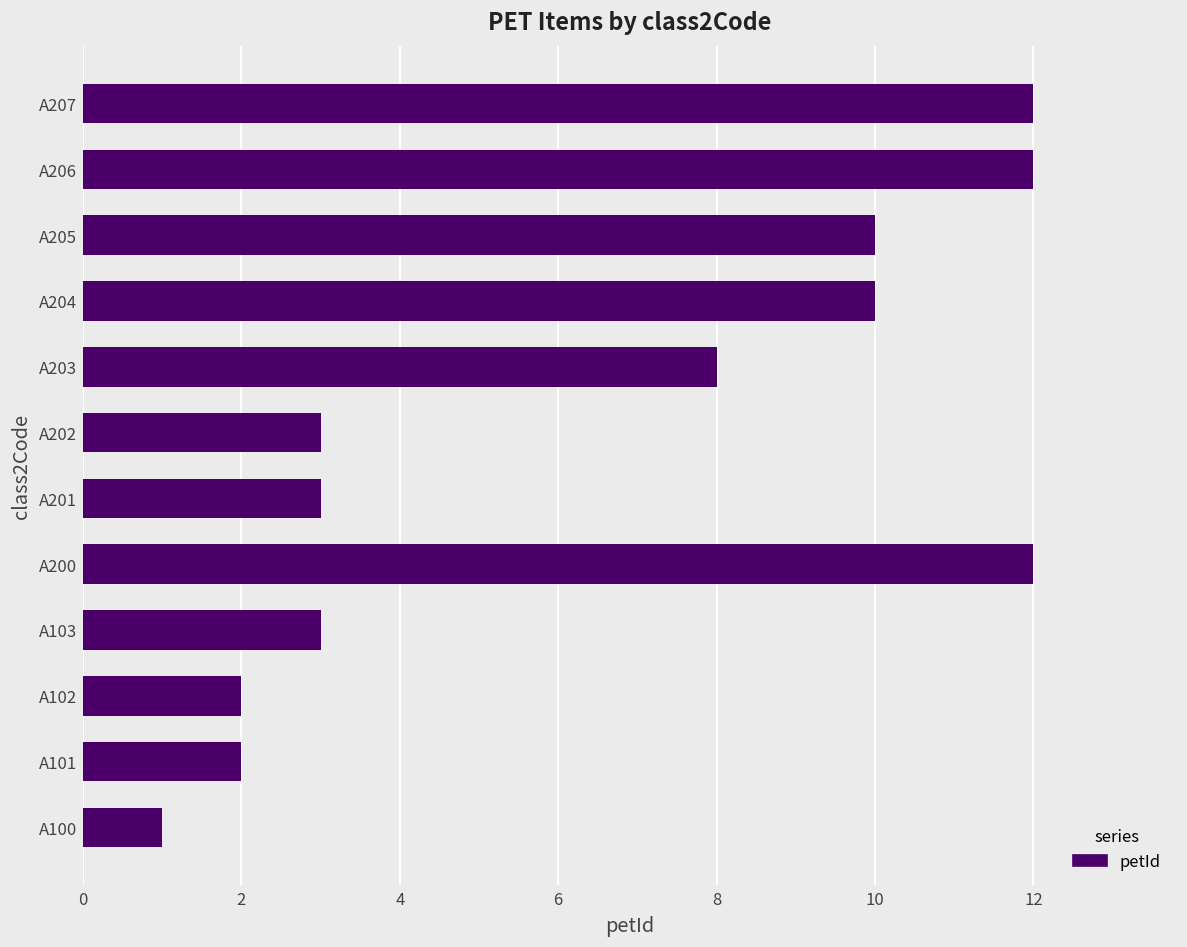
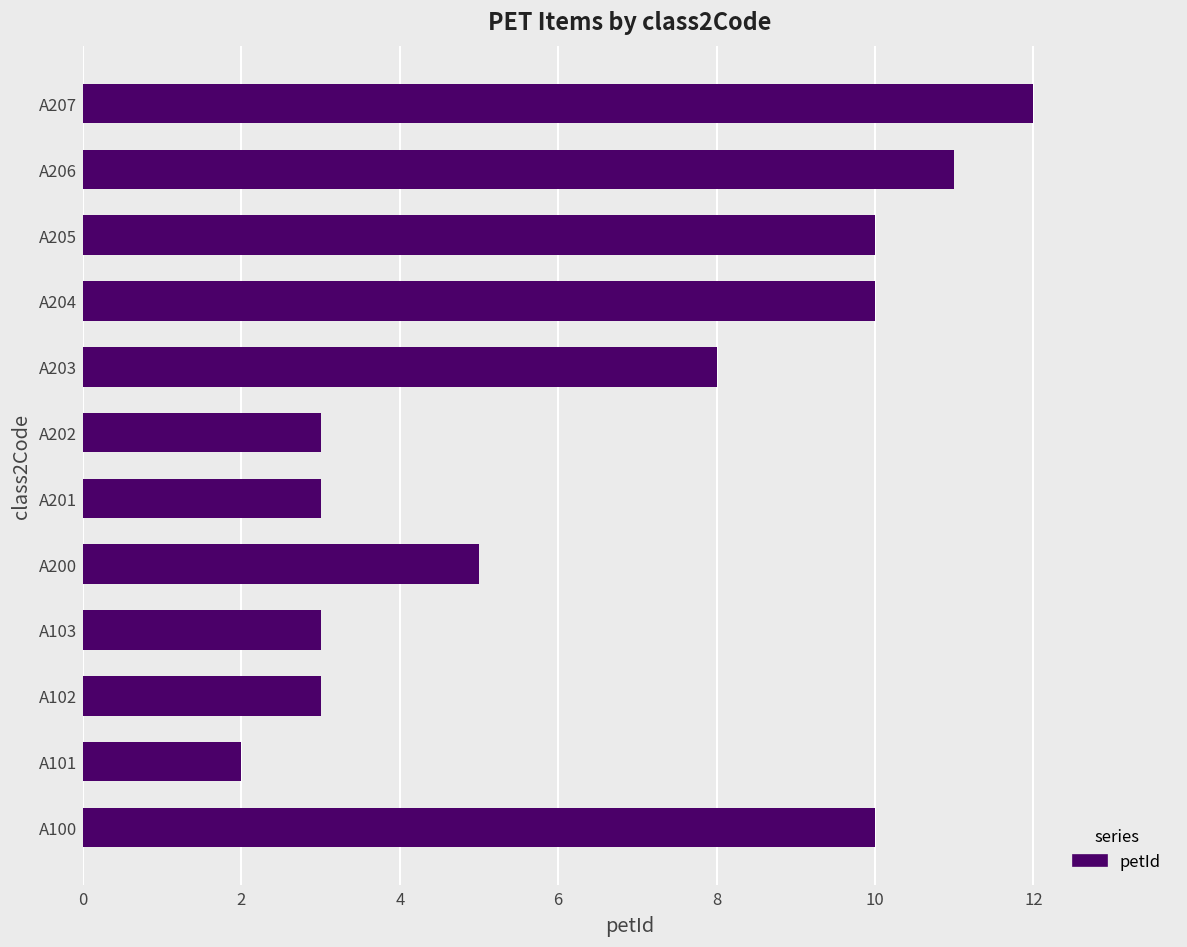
A206: 12 -> 11
A200: 12 -> 5
A102: 2 -> 3
A100: 1 -> 10
